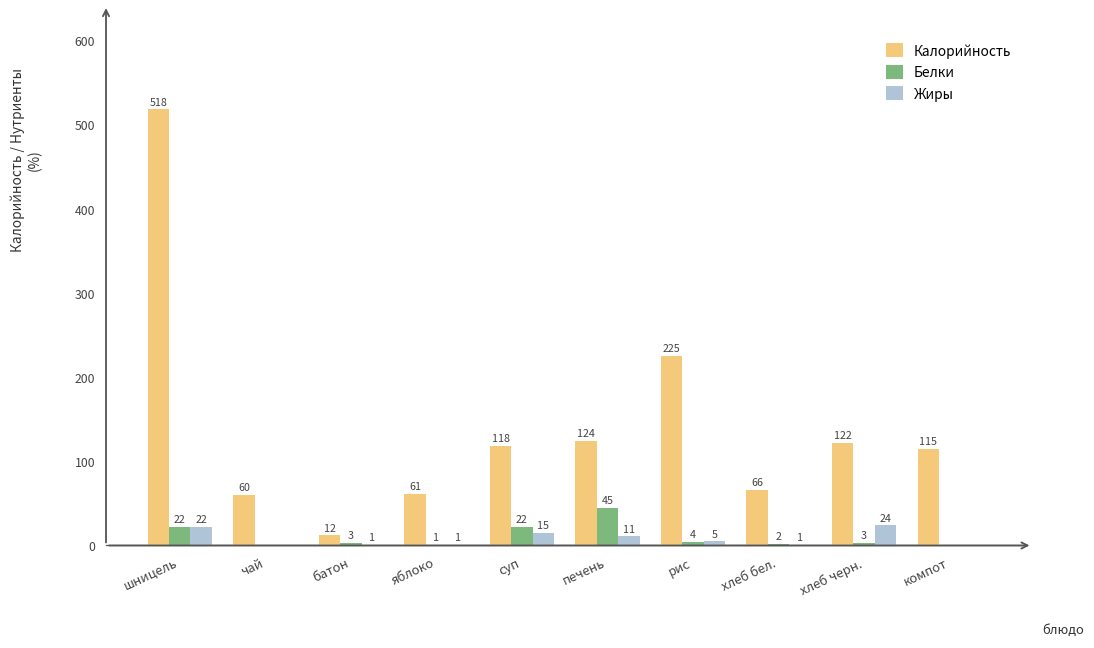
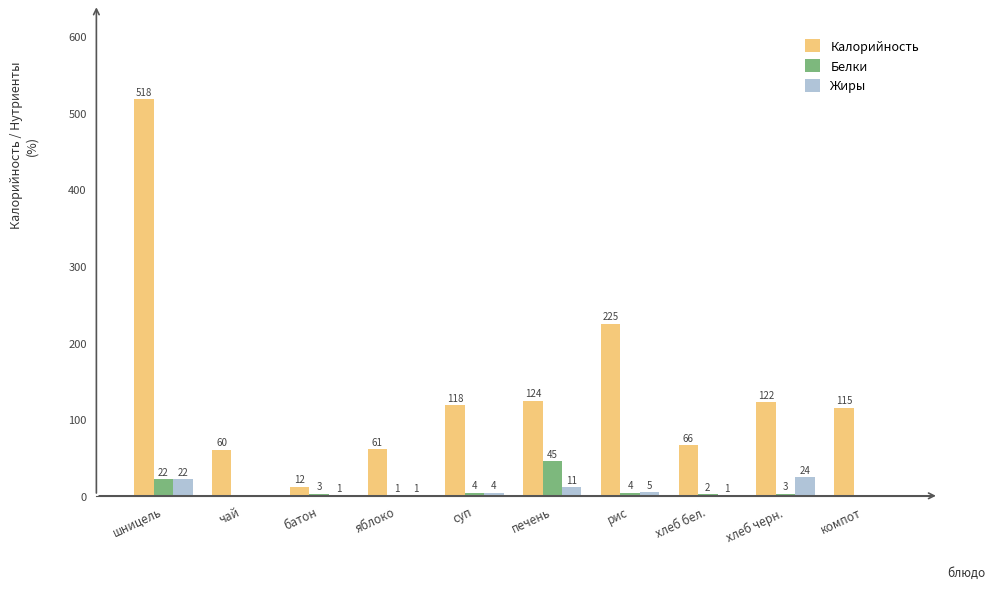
Белки, суп: 22 -> 4
Жиры, суп: 15 -> 4
